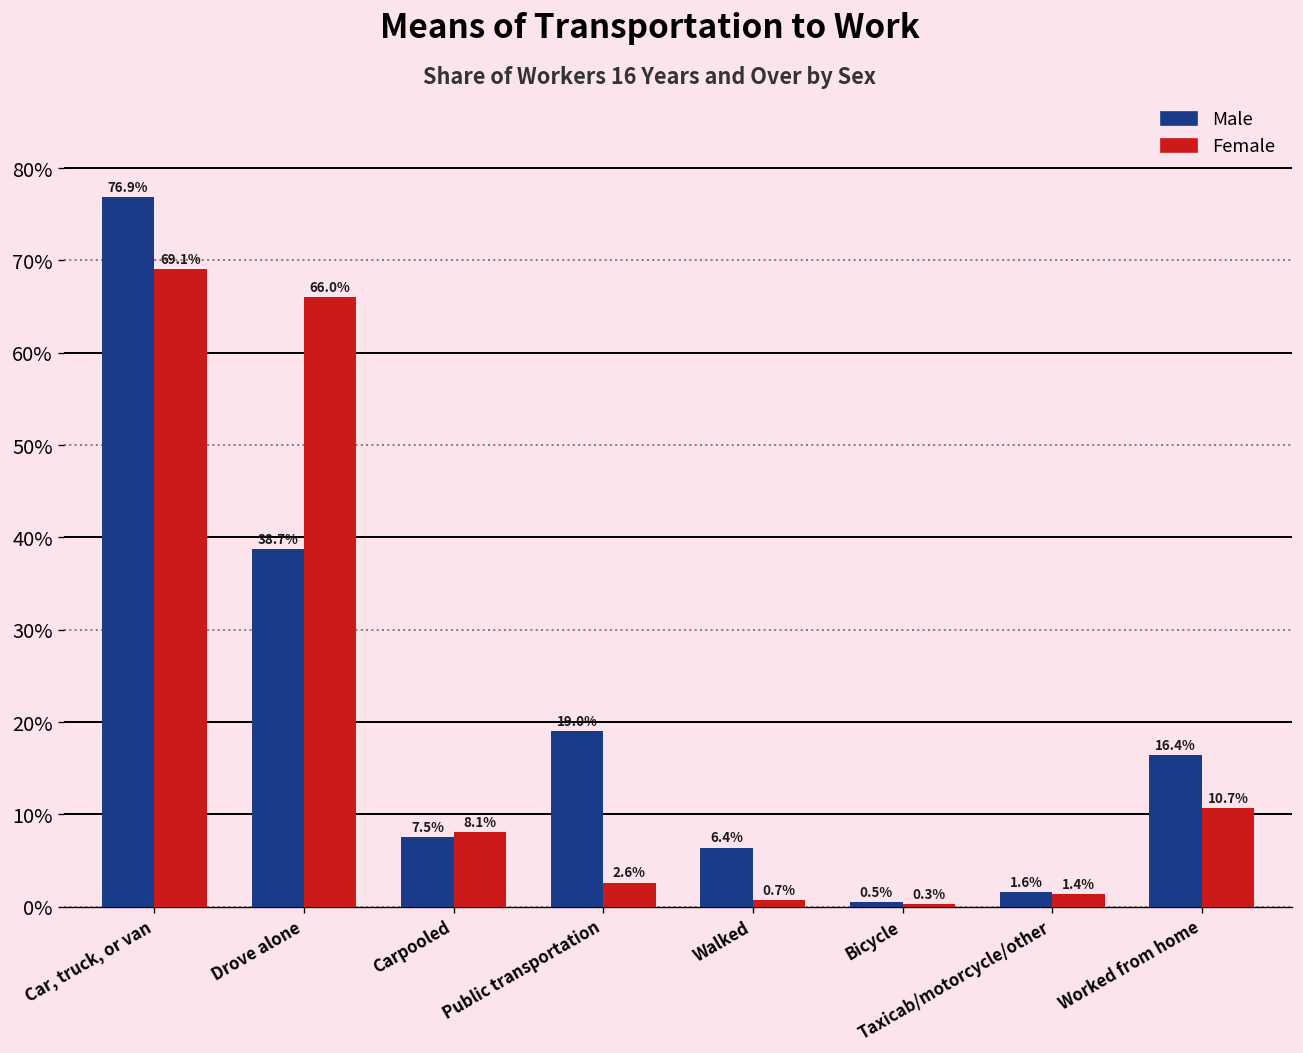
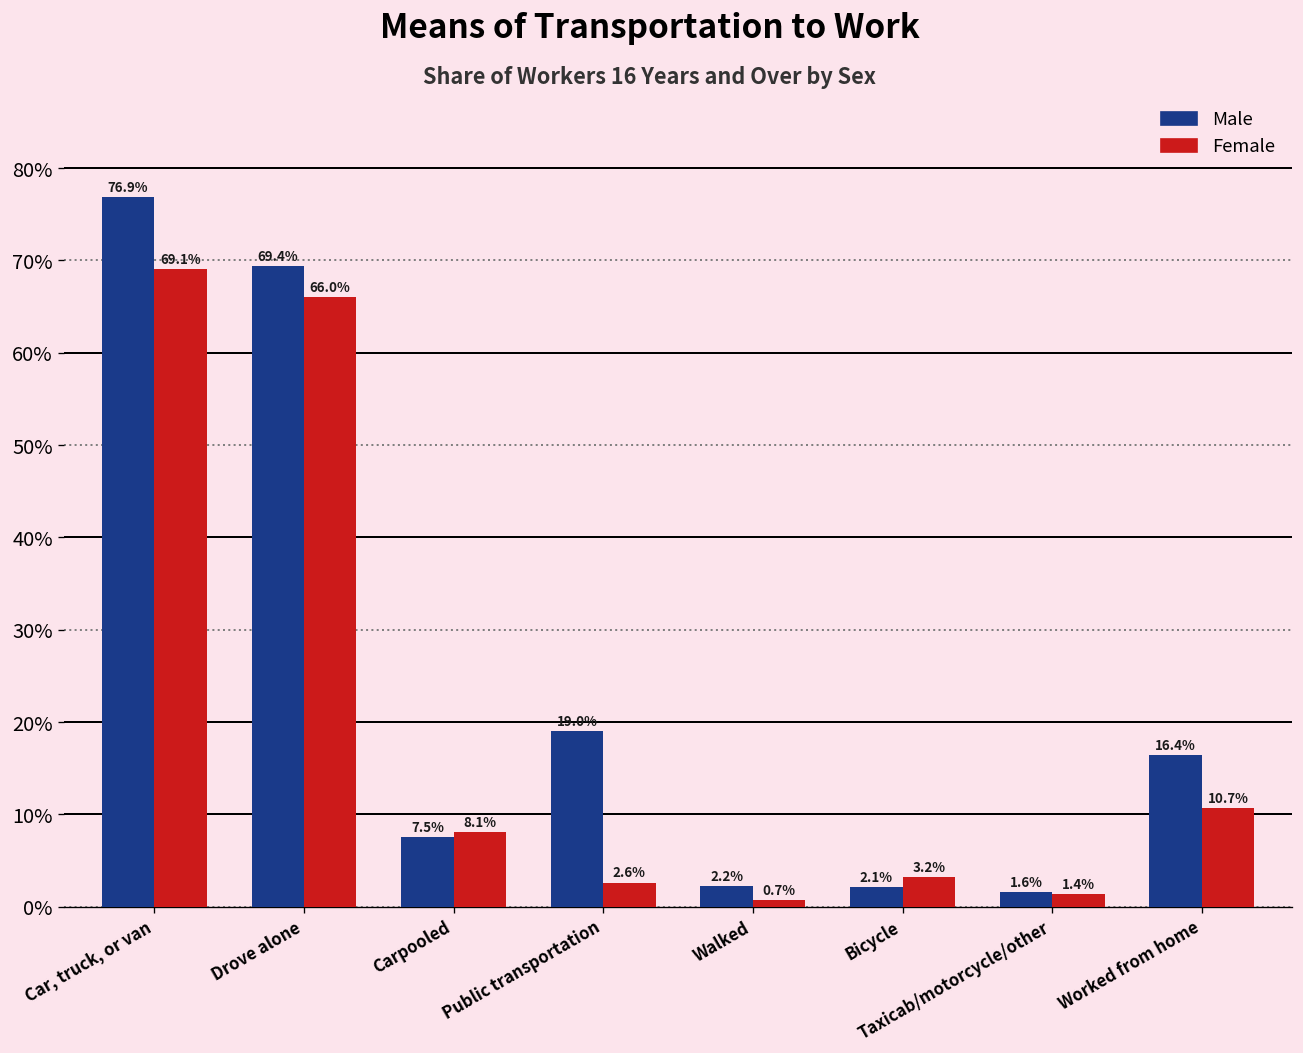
Male, Drove alone: 38.7% -> 69.4%
Male, Walked: 6.4% -> 2.2%
Male, Bicycle: 0.5% -> 2.1%
Female, Bicycle: 0.3% -> 3.2%
